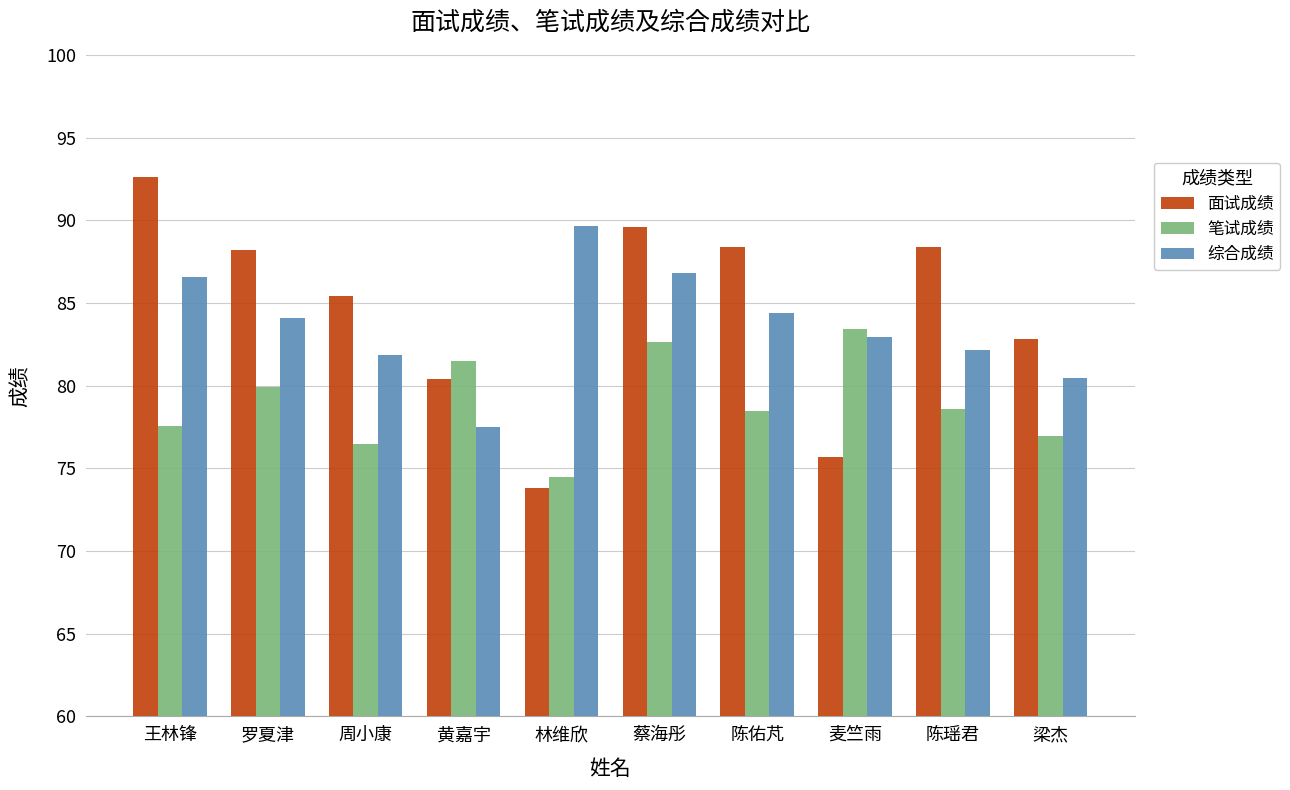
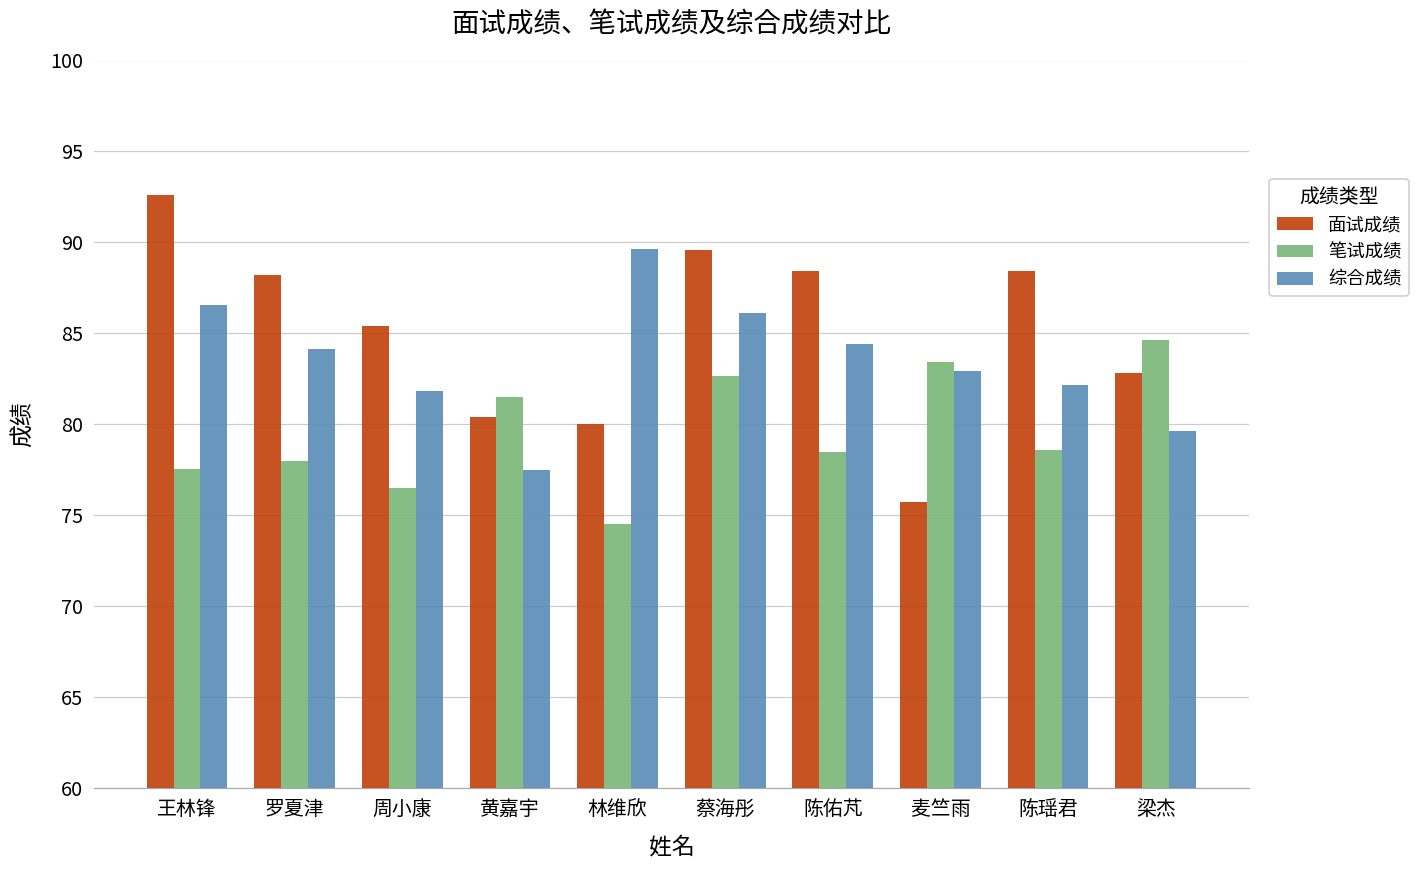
笔试成绩, 罗夏津: 79.9 -> 78.0
面试成绩, 林维欣: 73.8 -> 80.0
综合成绩, 蔡海彤: 86.8 -> 86.1
笔试成绩, 梁杰: 77.0 -> 84.7
综合成绩, 梁杰: 80.5 -> 79.6
